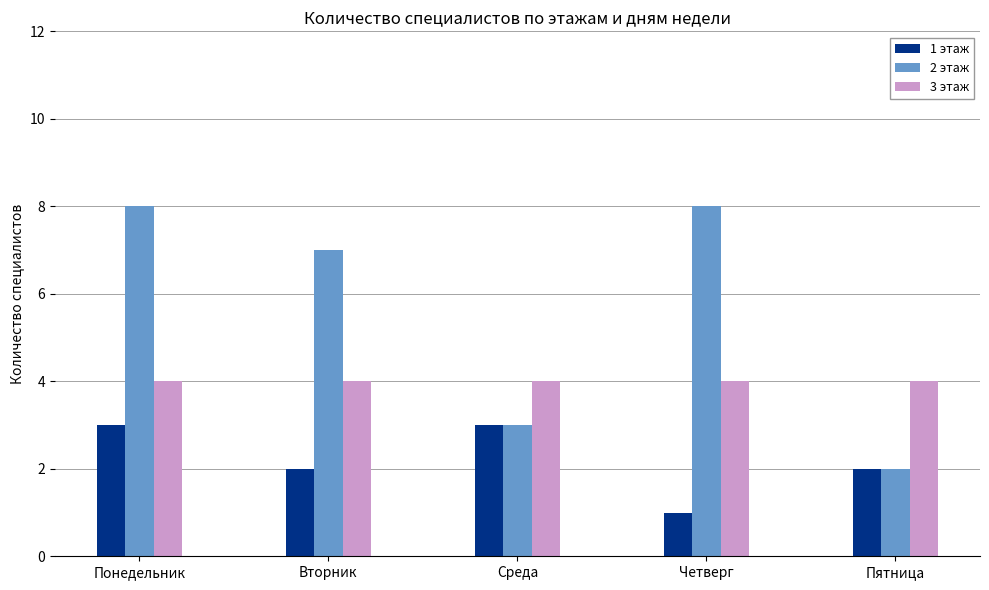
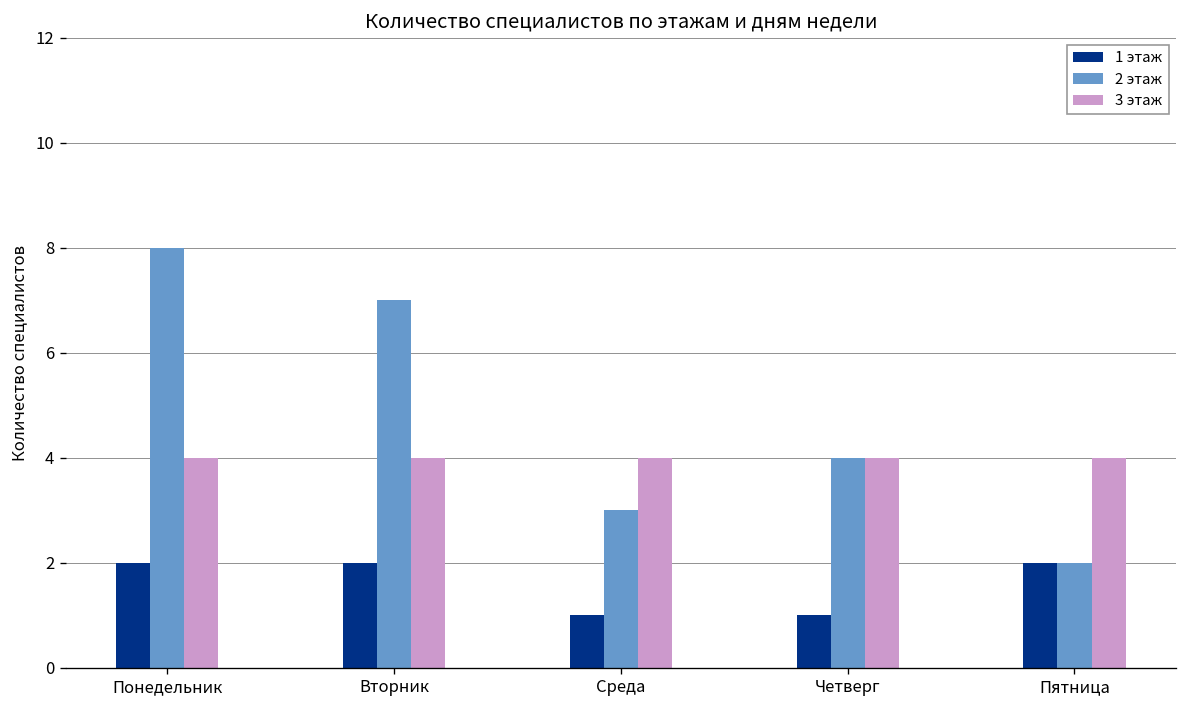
1 этаж, Понедельник: 3 -> 2
1 этаж, Среда: 3 -> 1
2 этаж, Четверг: 8 -> 4
